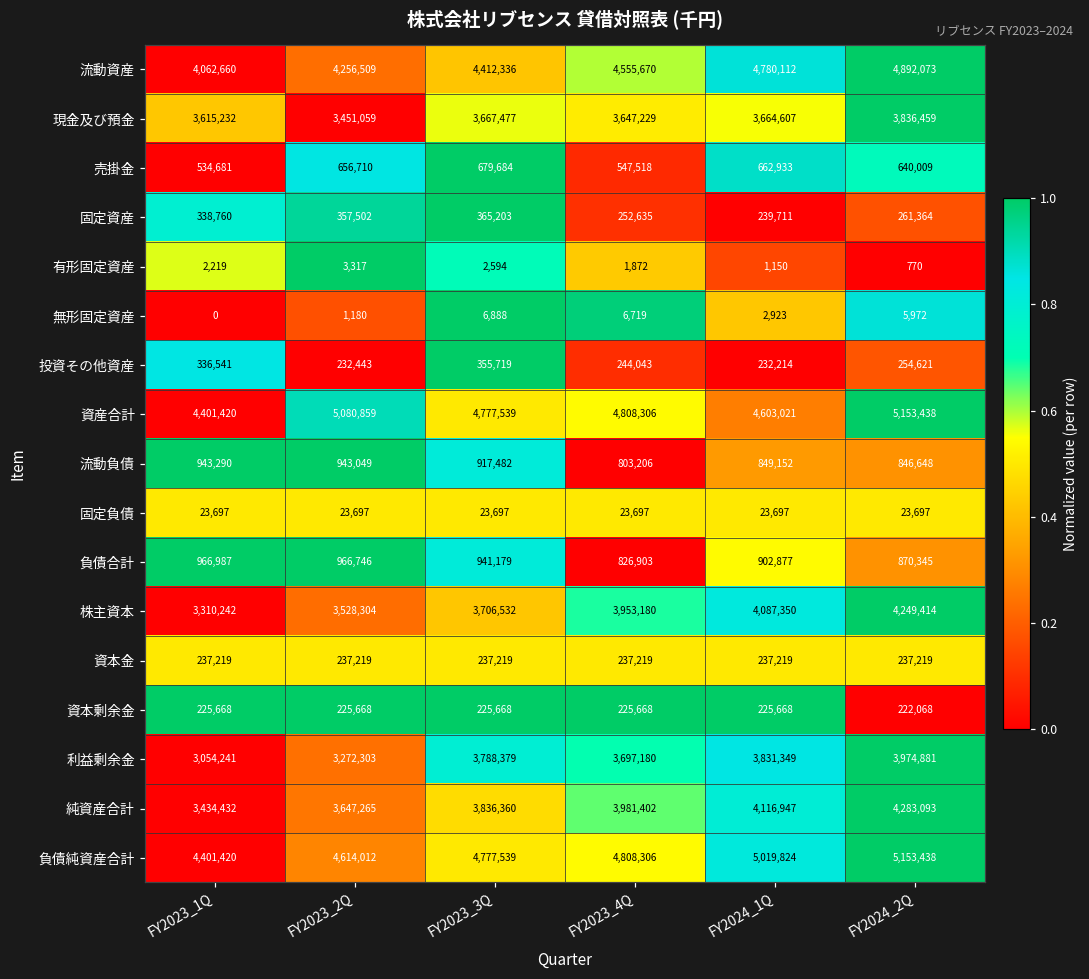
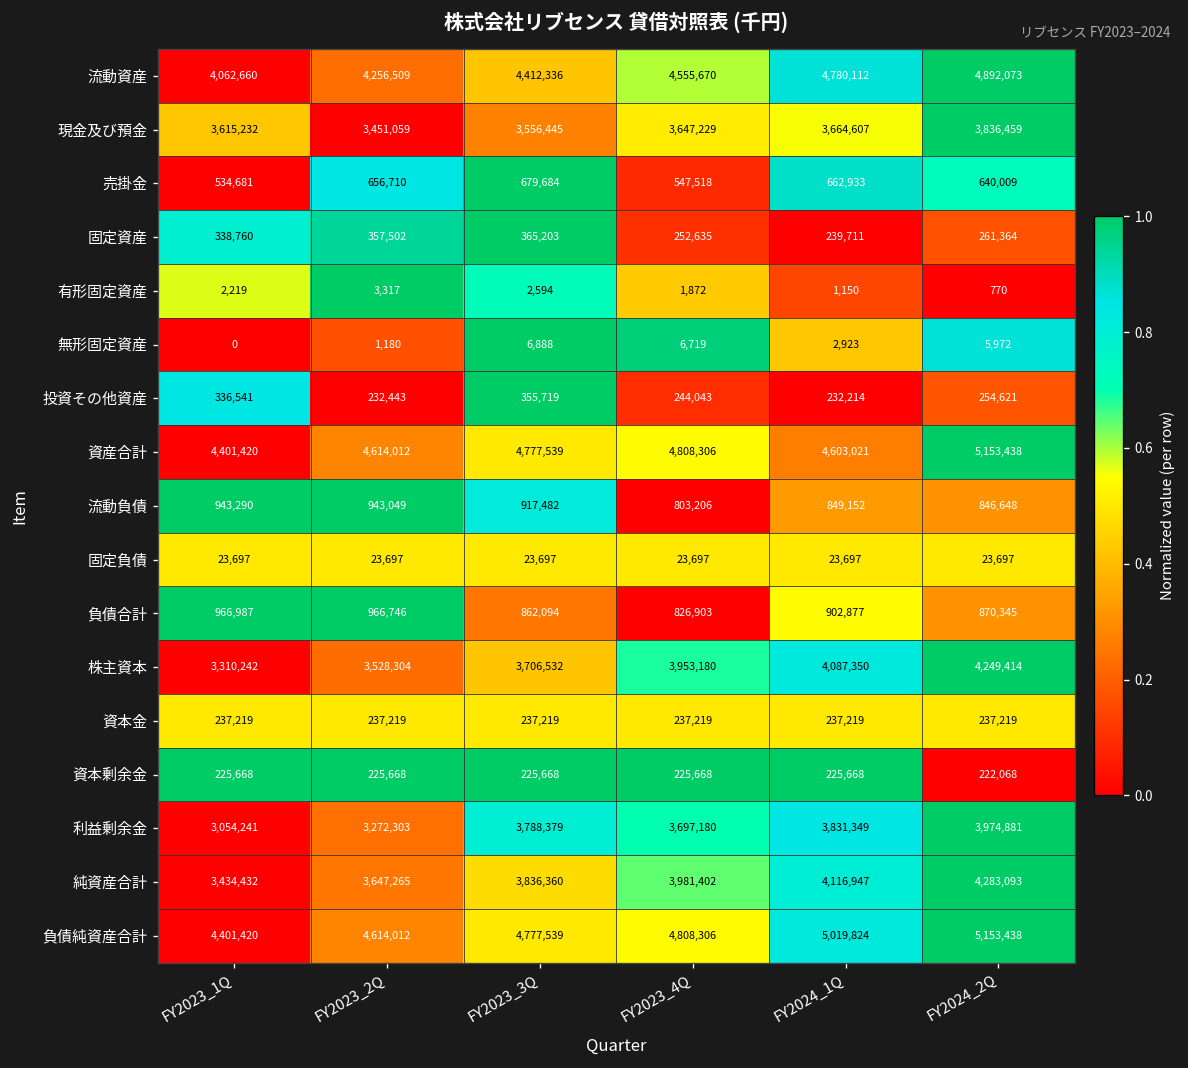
現金及び預金, FY2023_3Q: 3,667,477 -> 3,556,445
資産合計, FY2023_2Q: 5,080,859 -> 4,614,012
負債合計, FY2023_3Q: 941,179 -> 862,094
